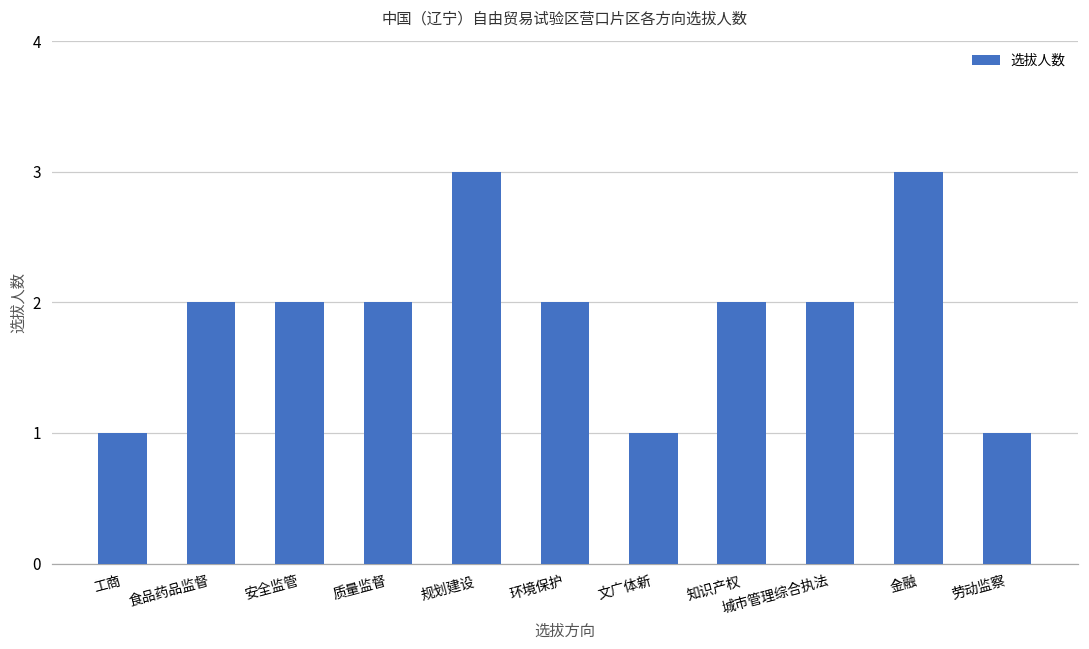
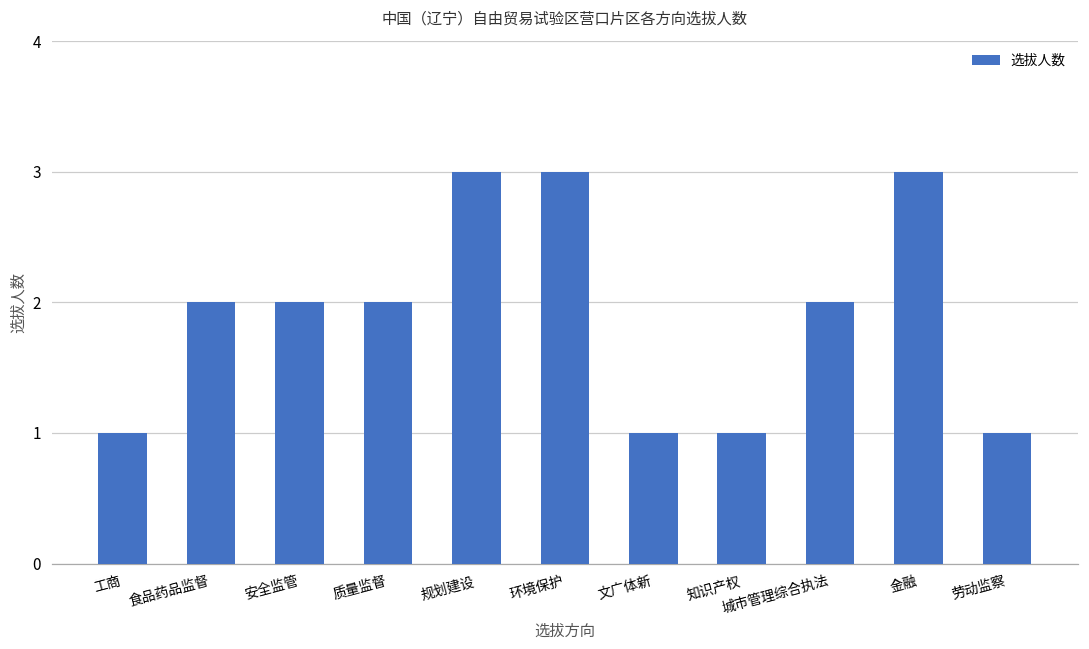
环境保护: 2 -> 3
知识产权: 2 -> 1
